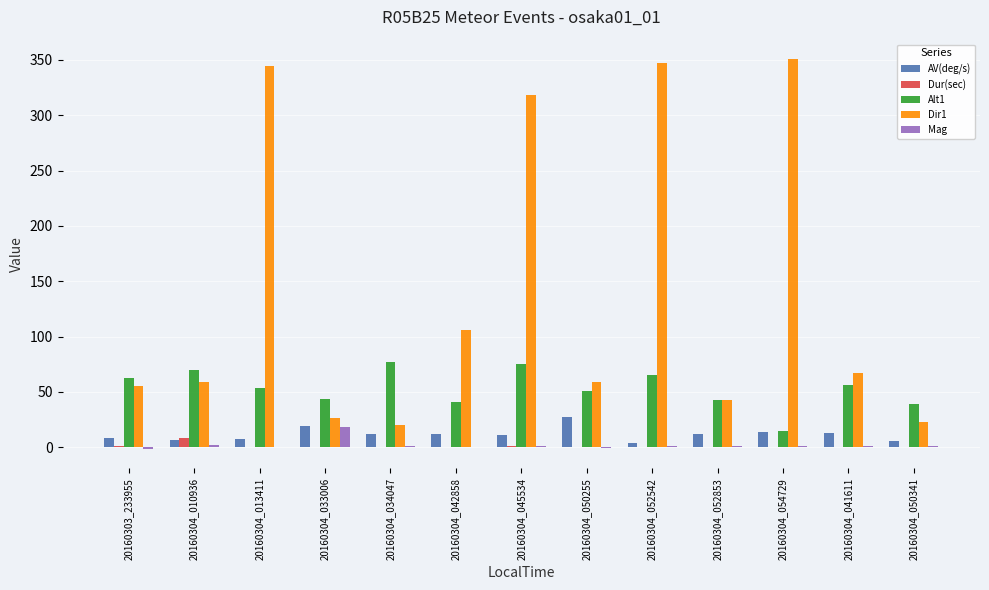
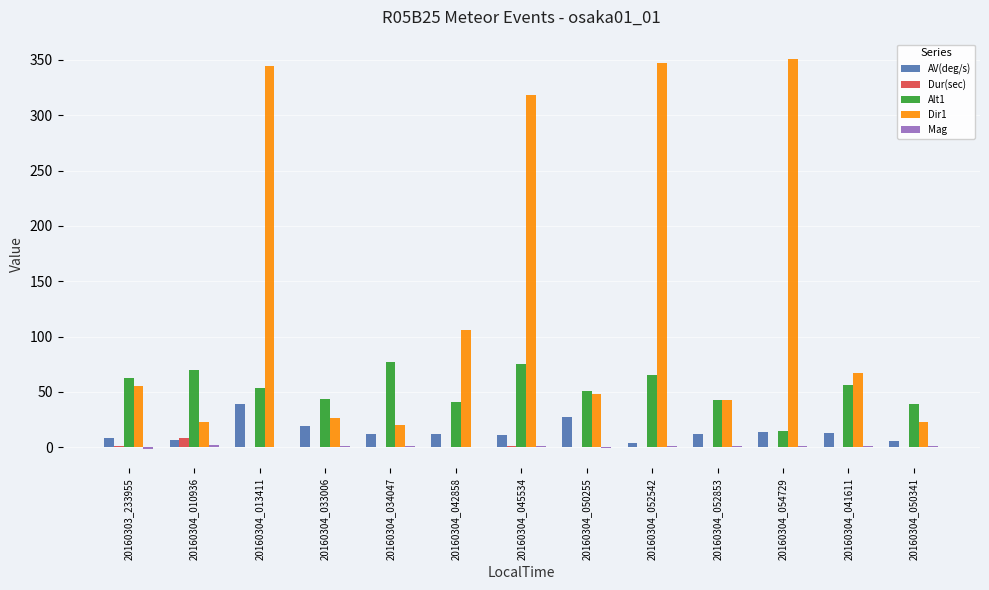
Dir1, 20160304_010936: 59 -> 23
AV(deg/s), 20160304_013411: 8 -> 39
Mag, 20160304_033006: 18 -> 1
Dir1, 20160304_050255: 59 -> 48
